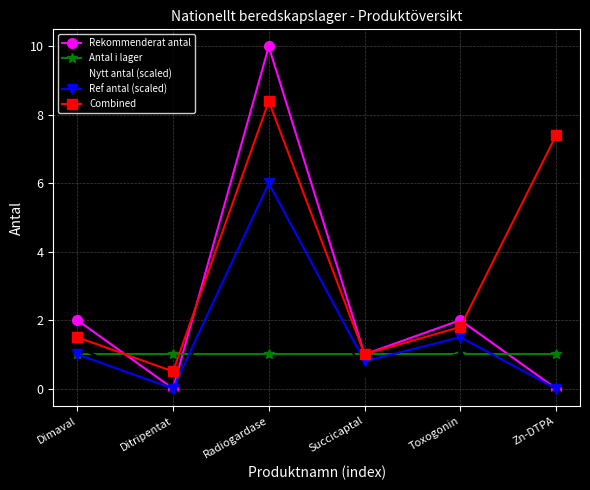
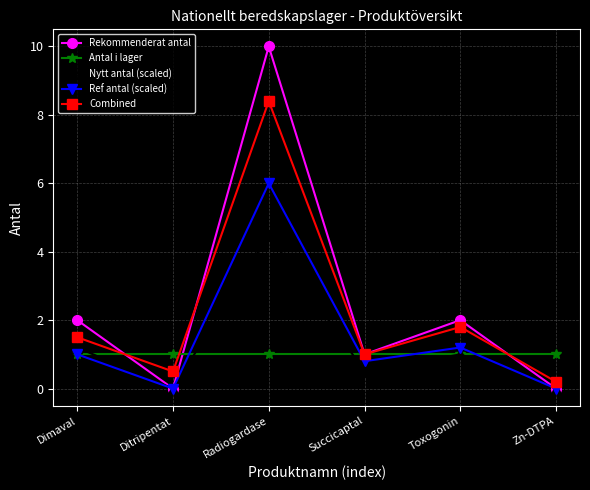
Nytt antal (scaled), Radiogardase: 5.0 -> 4.5
Ref antal (scaled), Toxogonin: 1.5 -> 1.2
Combined, Zn-DTPA: 7.4 -> 0.2
